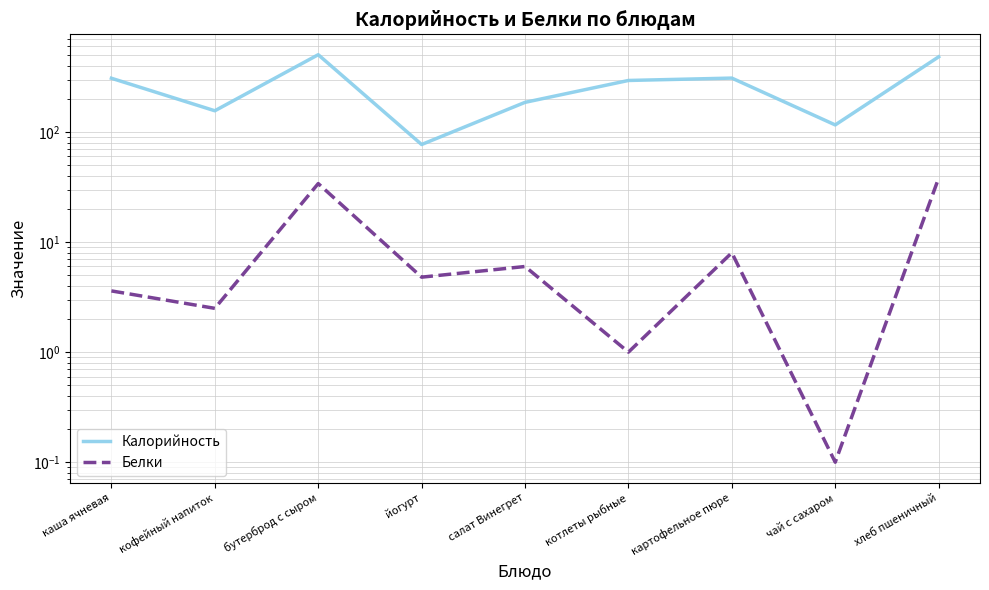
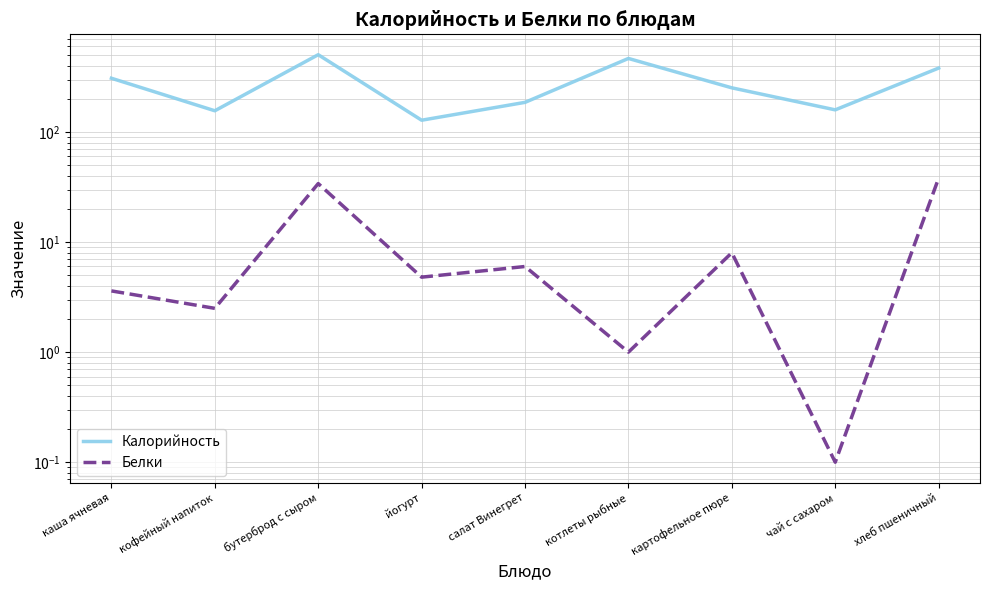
Калорийность, йогурт: 80 -> 130
Калорийность, котлеты рыбные: 290 -> 470
Калорийность, картофельное пюре: 310 -> 250
Калорийность, чай с сахаром: 120 -> 160
Калорийность, хлеб пшеничный: 500 -> 380
